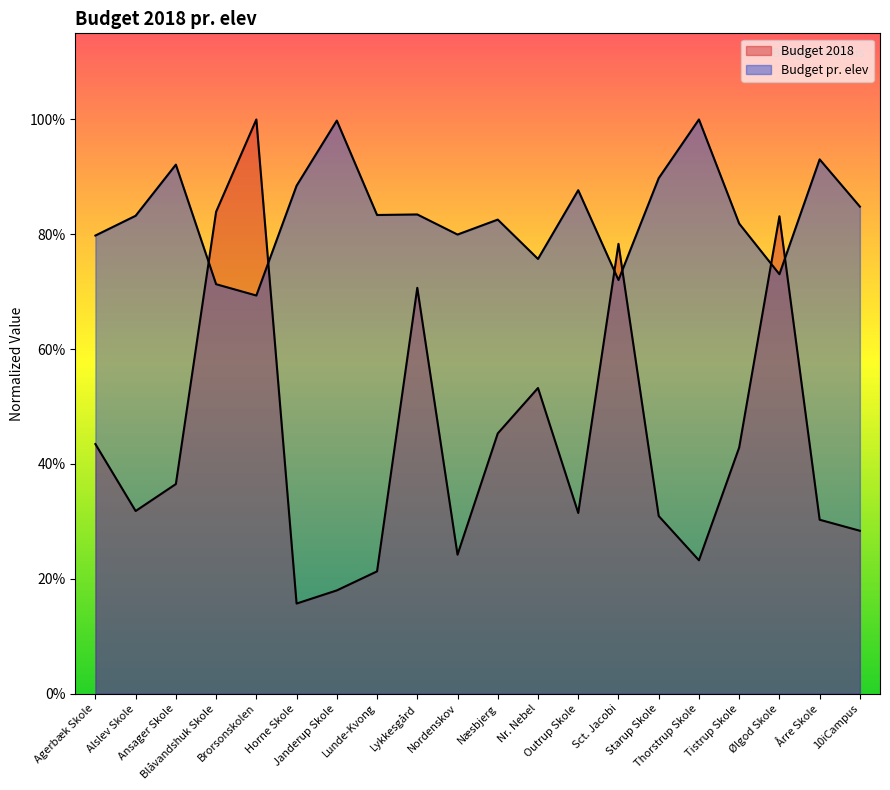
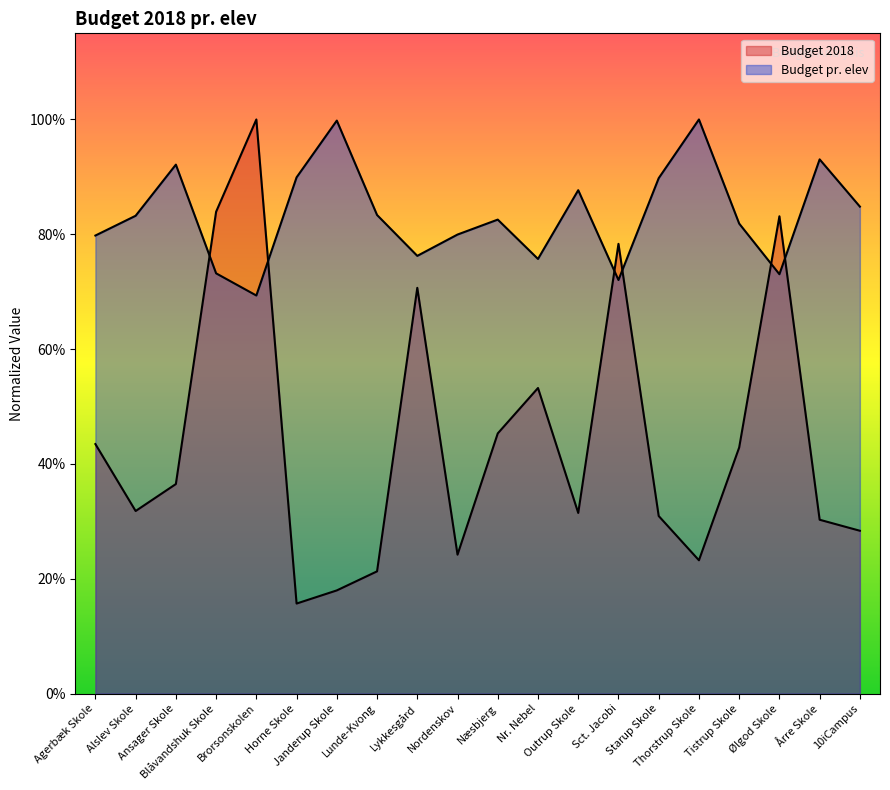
Budget pr. elev, Blåvandshuk Skole: 71% -> 73%
Budget pr. elev, Horne Skole: 88% -> 90%
Budget pr. elev, Lykkesgård: 83% -> 76%
